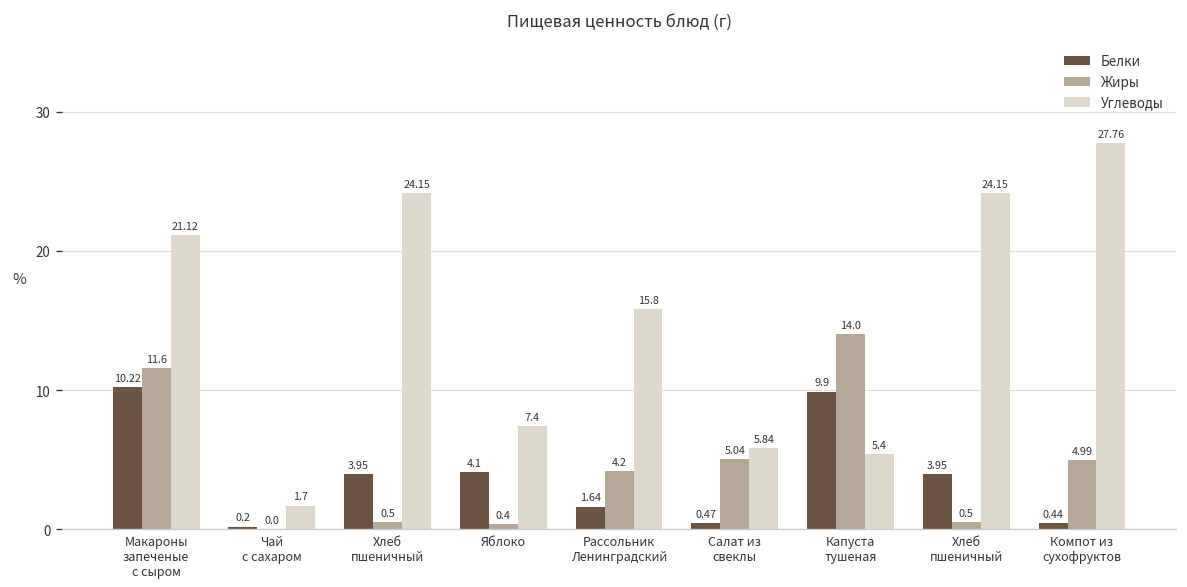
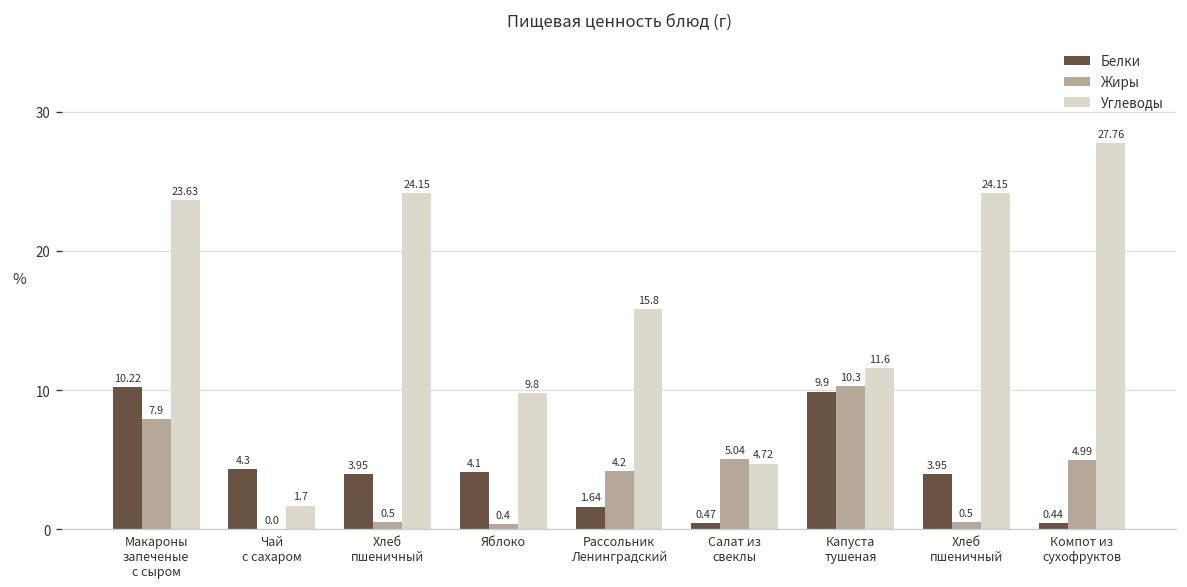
Жиры, Макароны запеченые с сыром: 11.6 -> 7.9
Углеводы, Макароны запеченые с сыром: 21.12 -> 23.63
Белки, Чай с сахаром: 0.2 -> 4.3
Углеводы, Яблоко: 7.4 -> 9.8
Углеводы, Салат из свеклы: 5.84 -> 4.72
Жиры, Капуста тушеная: 14.0 -> 10.3
Углеводы, Капуста тушеная: 5.4 -> 11.6
